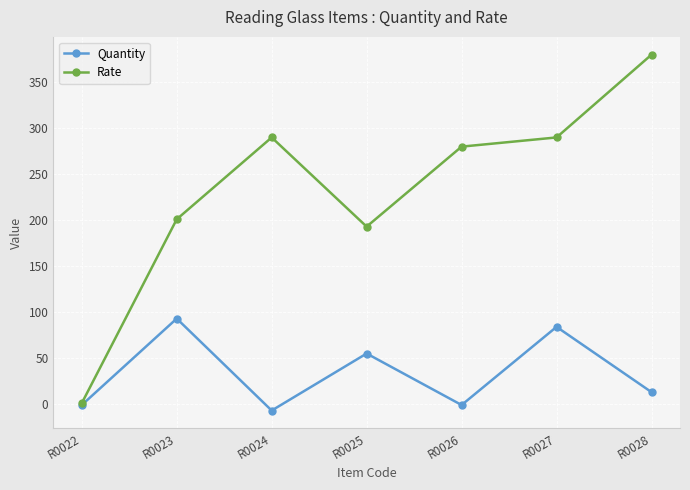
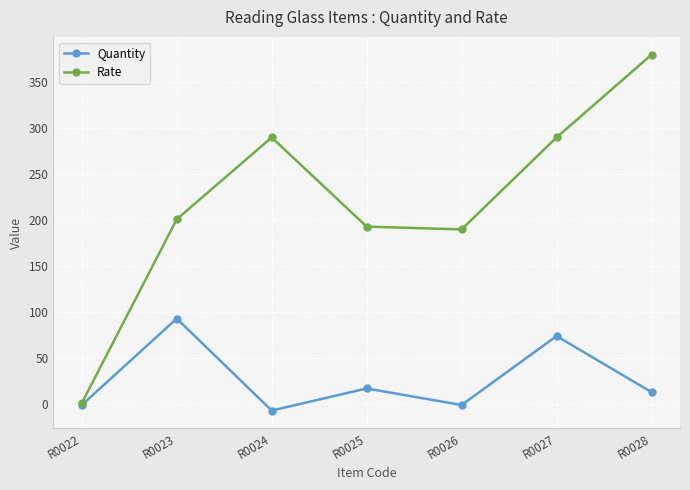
Quantity, R0025: 60 -> 20
Rate, R0026: 280 -> 190
Quantity, R0027: 80 -> 70
